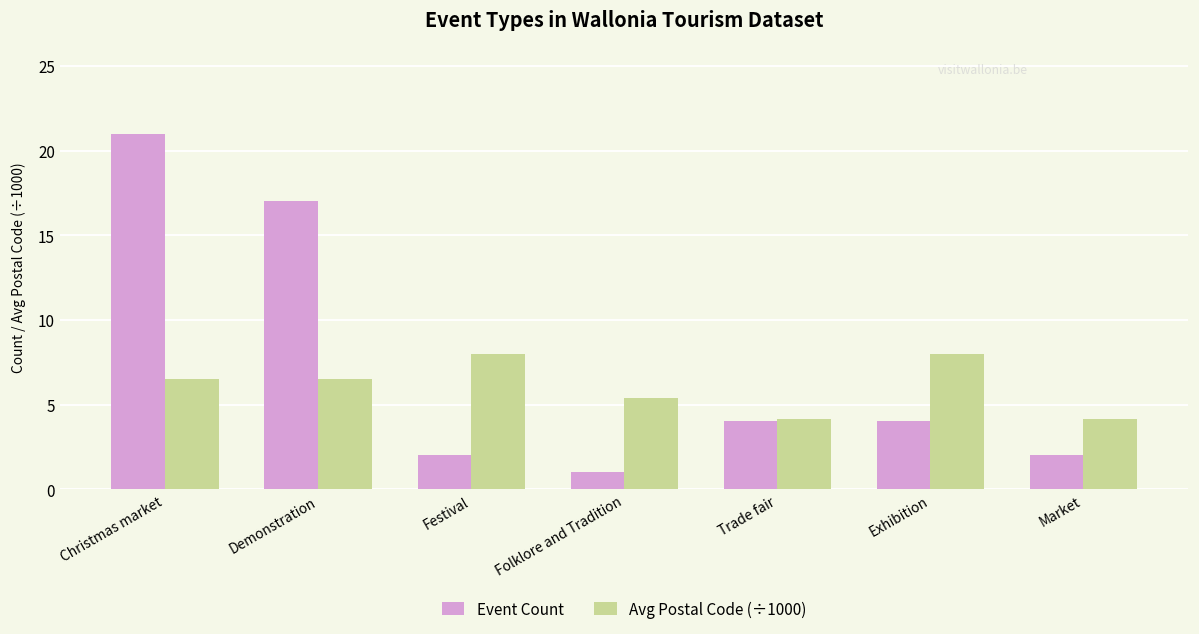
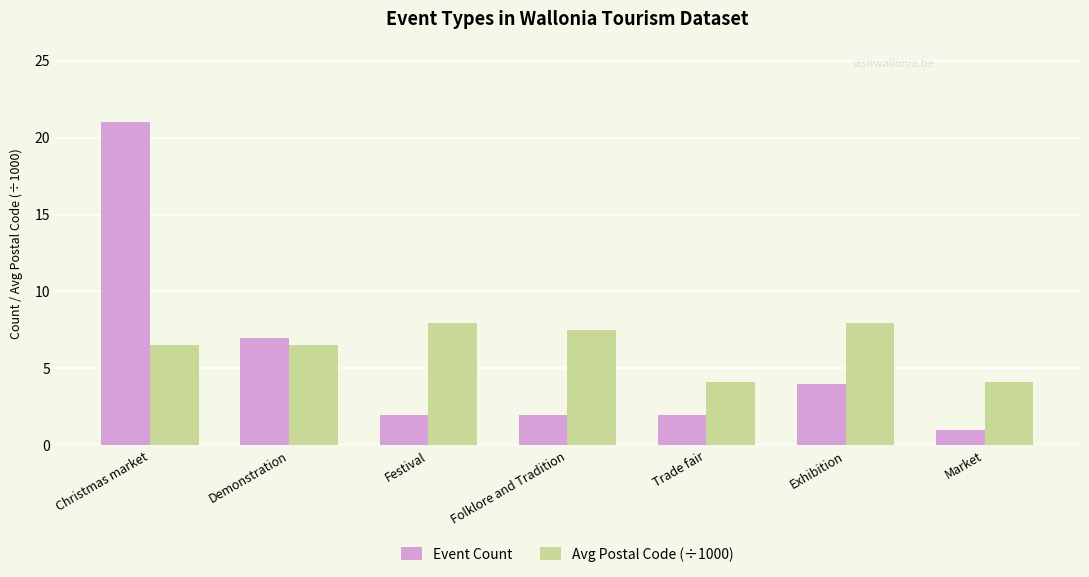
Event Count, Demonstration: 17 -> 7
Event Count, Folklore and Tradition: 1 -> 2
Avg Postal Code (÷1000), Folklore and Tradition: 5.4 -> 7.5
Event Count, Trade fair: 4 -> 2
Event Count, Market: 2 -> 1
